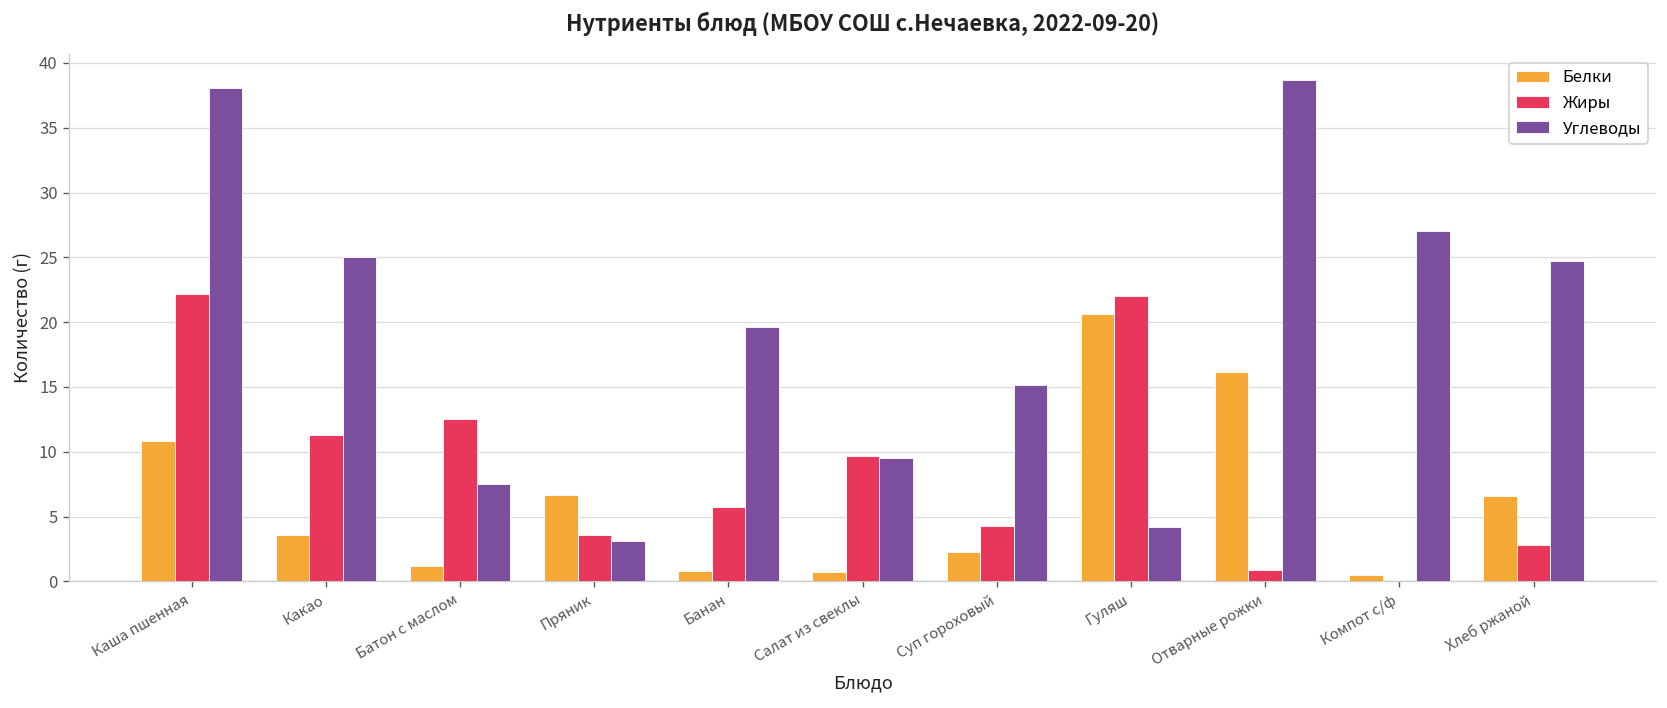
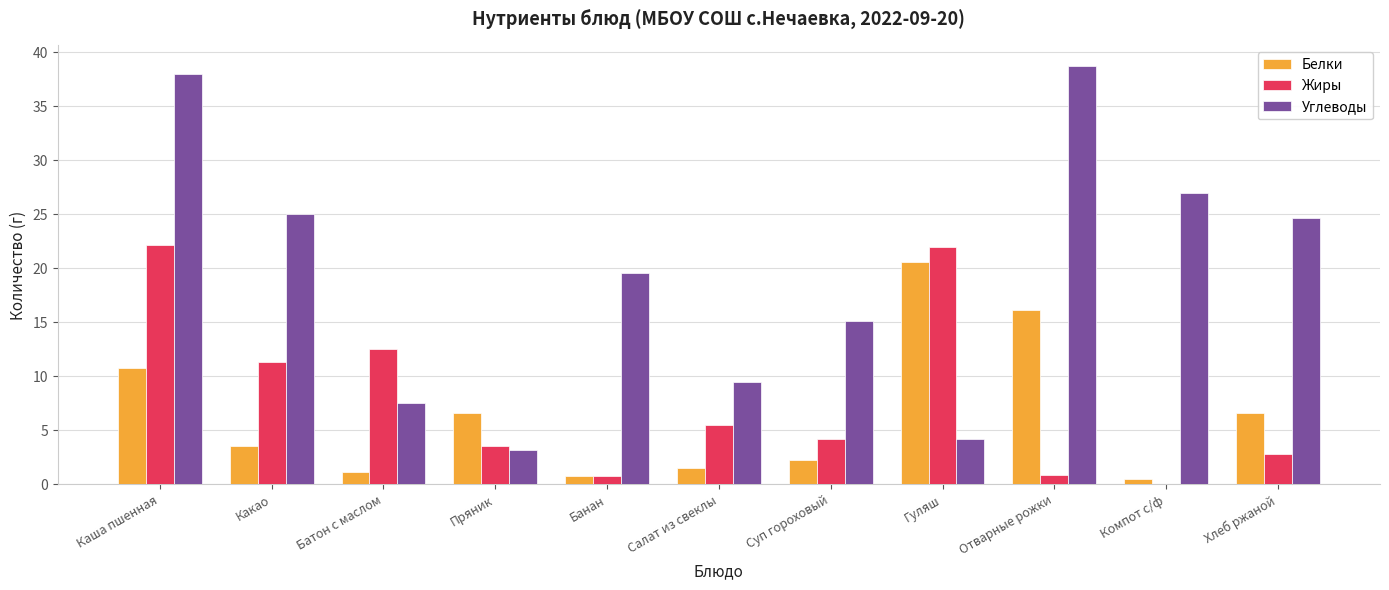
Жиры, Банан: 5.7 -> 0.8
Белки, Салат из свеклы: 0.7 -> 1.5
Жиры, Салат из свеклы: 9.7 -> 5.5
